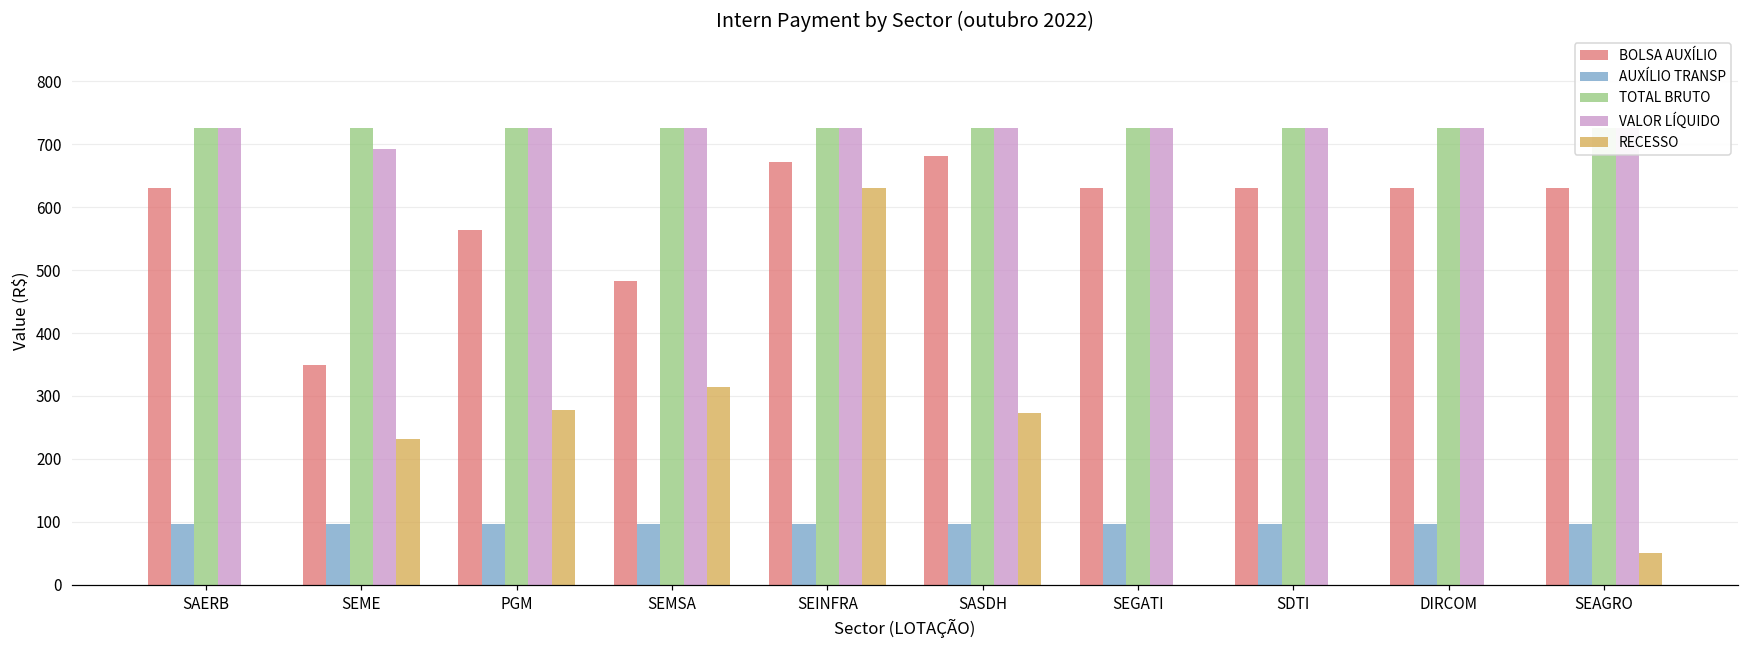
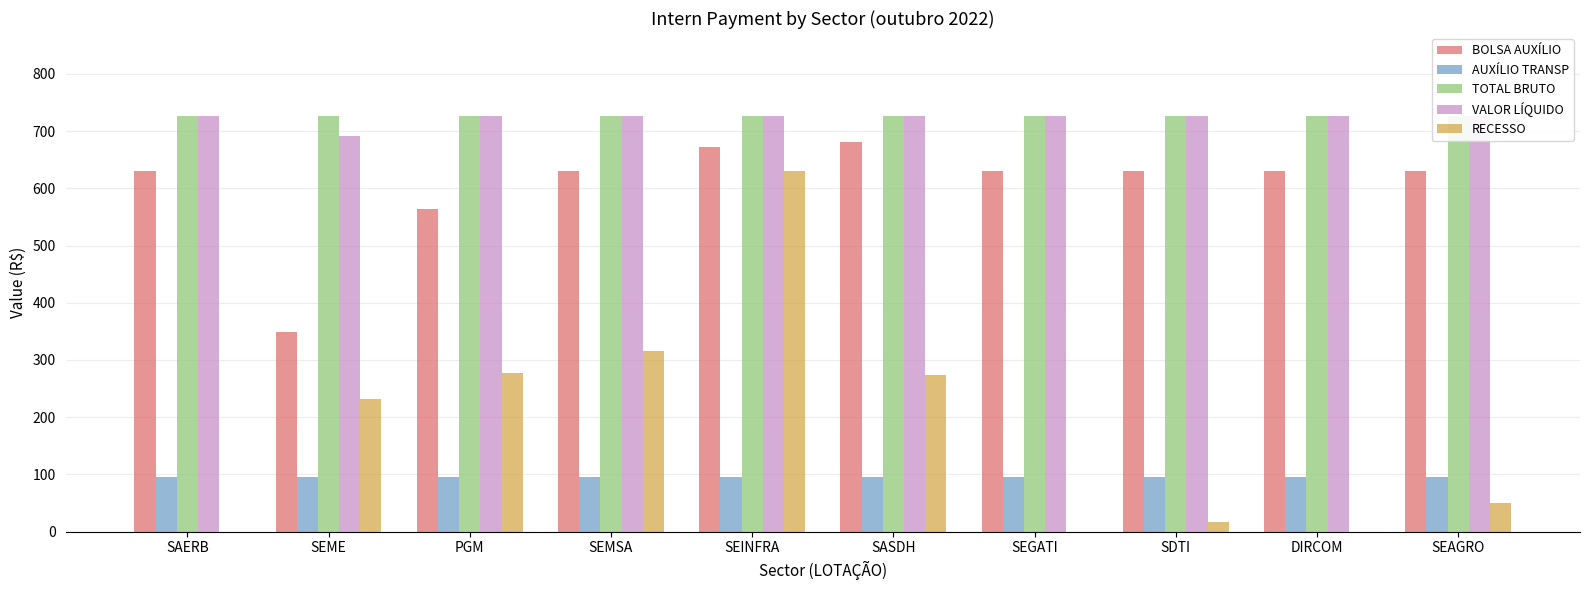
BOLSA AUXÍLIO, SEMSA: 480 -> 630
RECESSO, SDTI: 0 -> 20
